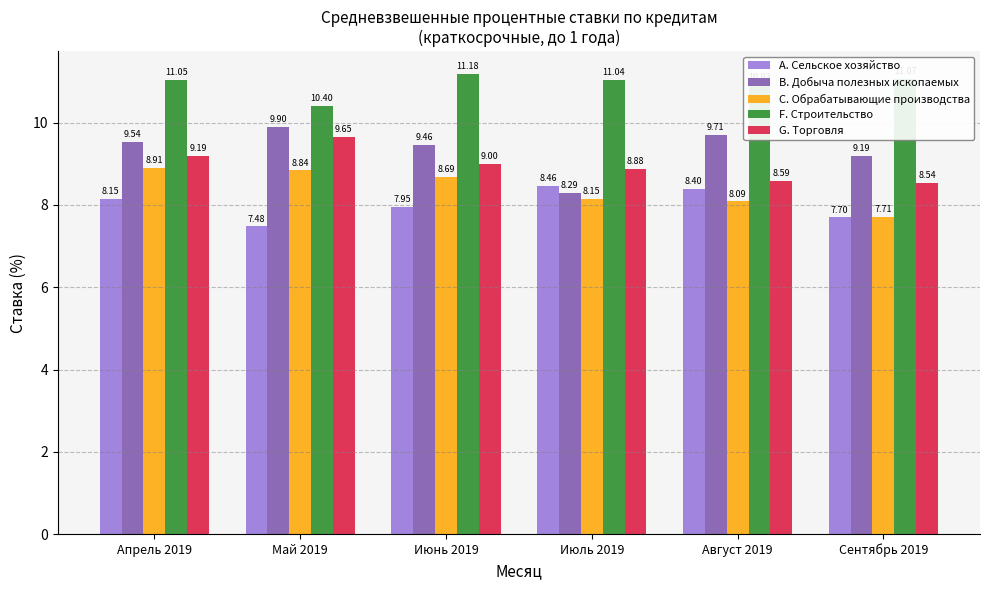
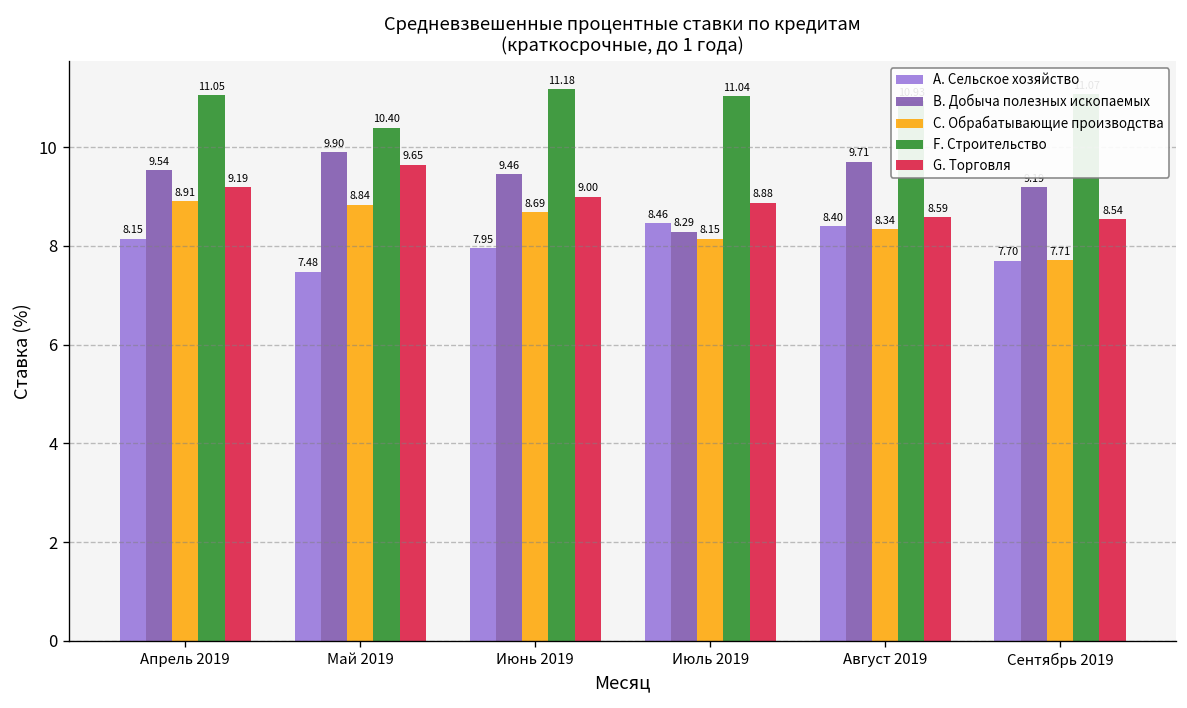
C. Обрабатывающие производства, Август 2019: 8.09 -> 8.34
